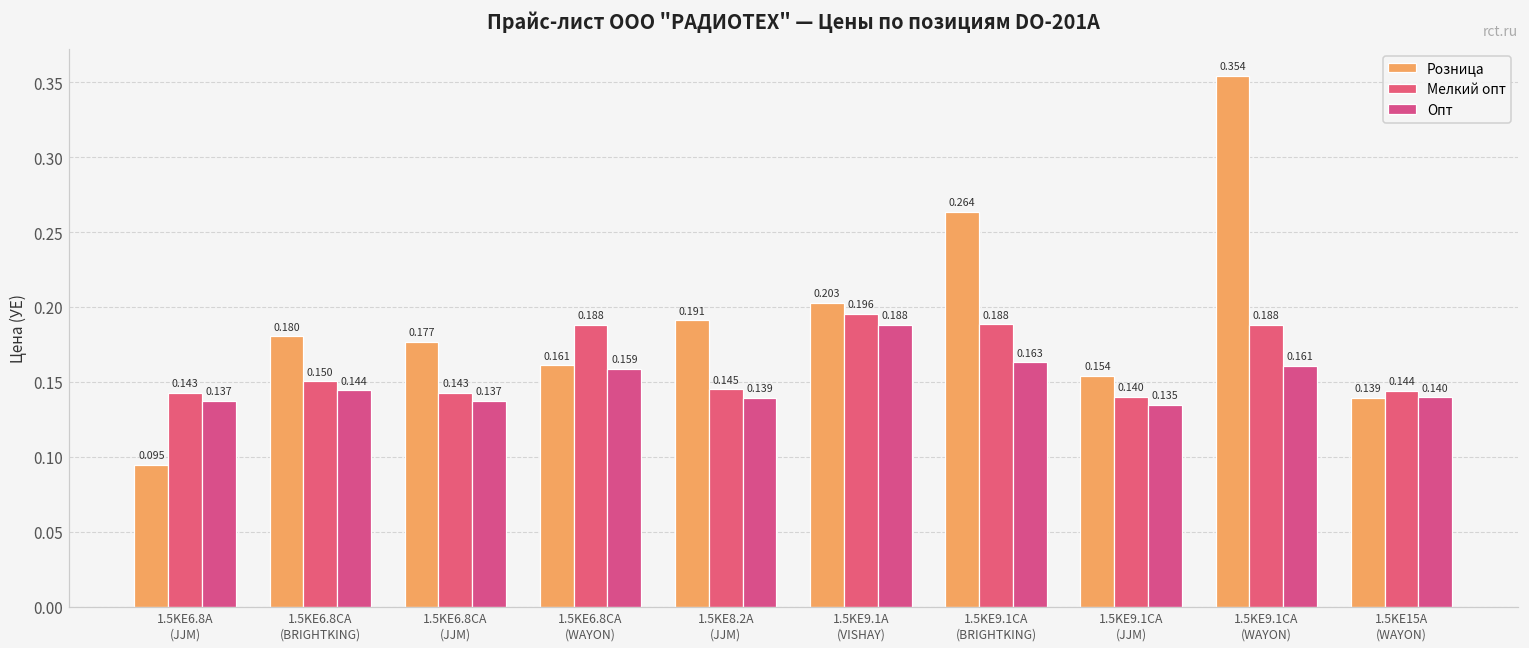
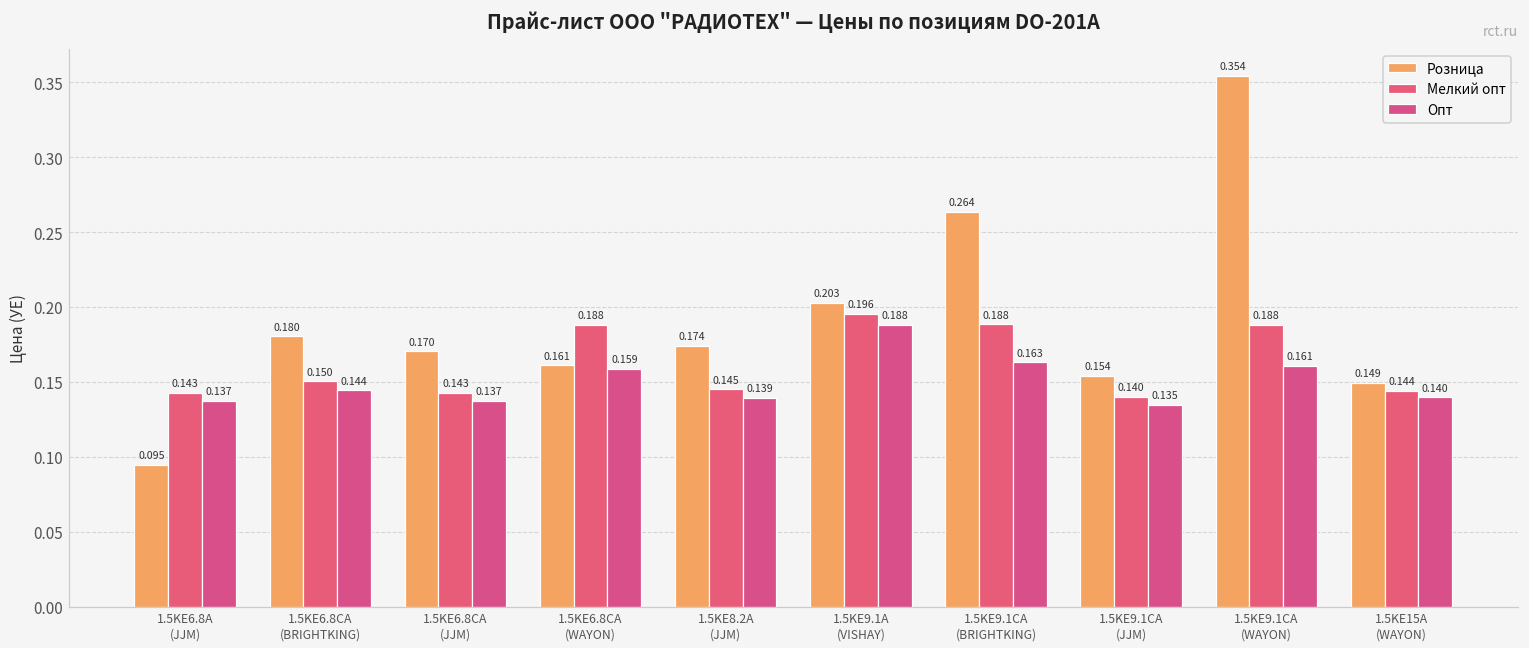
Розница, 1.5KE6.8CA (JJM): 0.177 -> 0.170
Розница, 1.5KE8.2A (JJM): 0.191 -> 0.174
Розница, 1.5KE15A (WAYON): 0.139 -> 0.149
